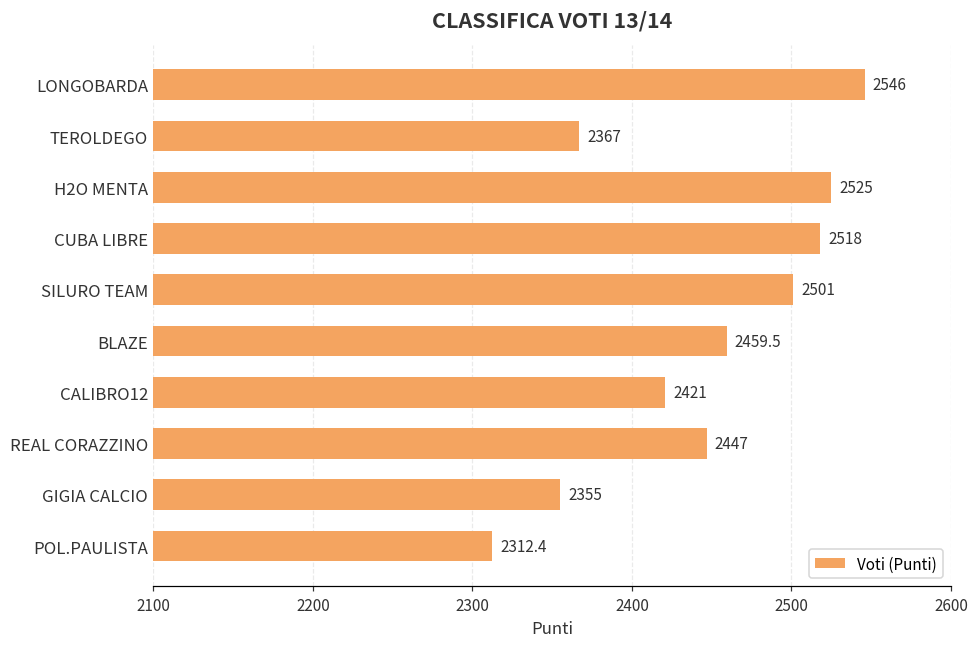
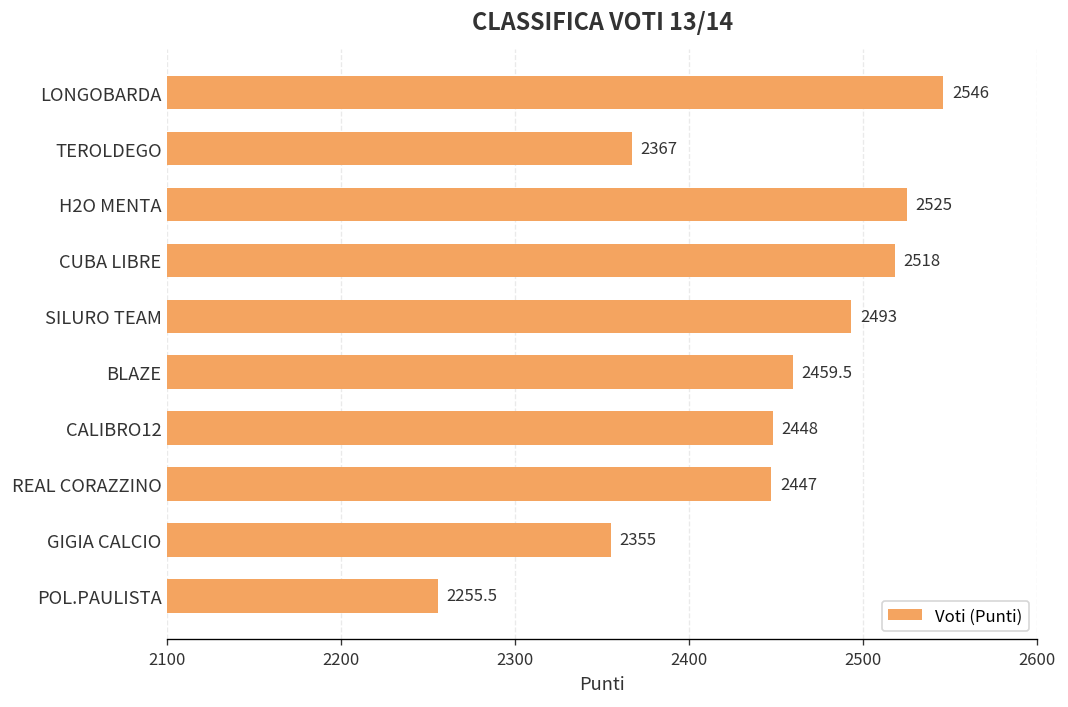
SILURO TEAM: 2501 -> 2493
CALIBRO12: 2421 -> 2448
POL.PAULISTA: 2312.4 -> 2255.5
